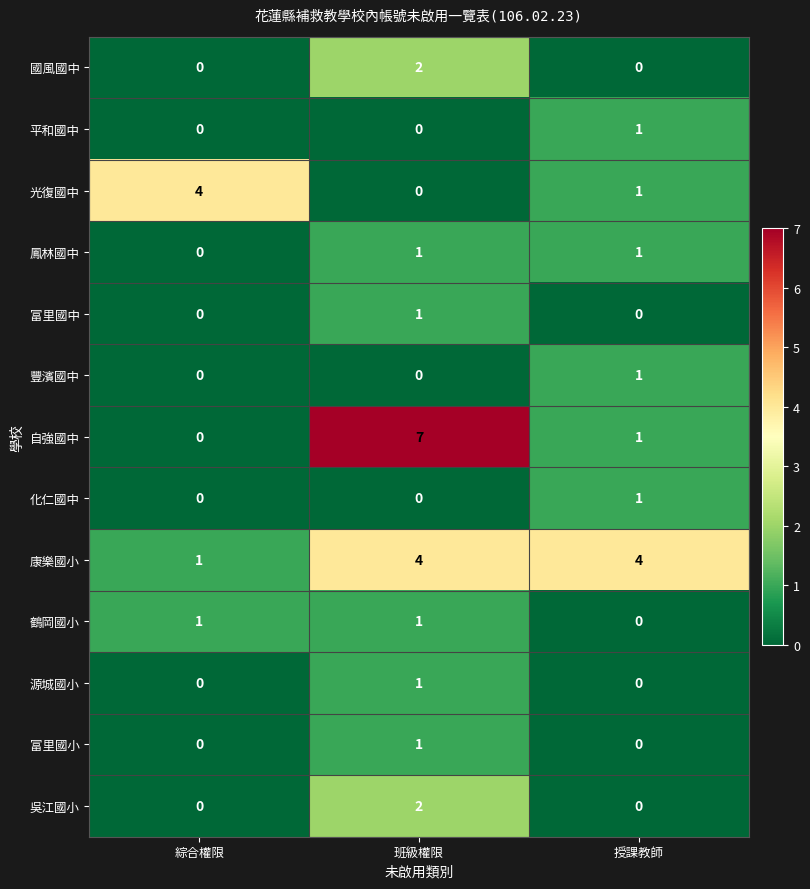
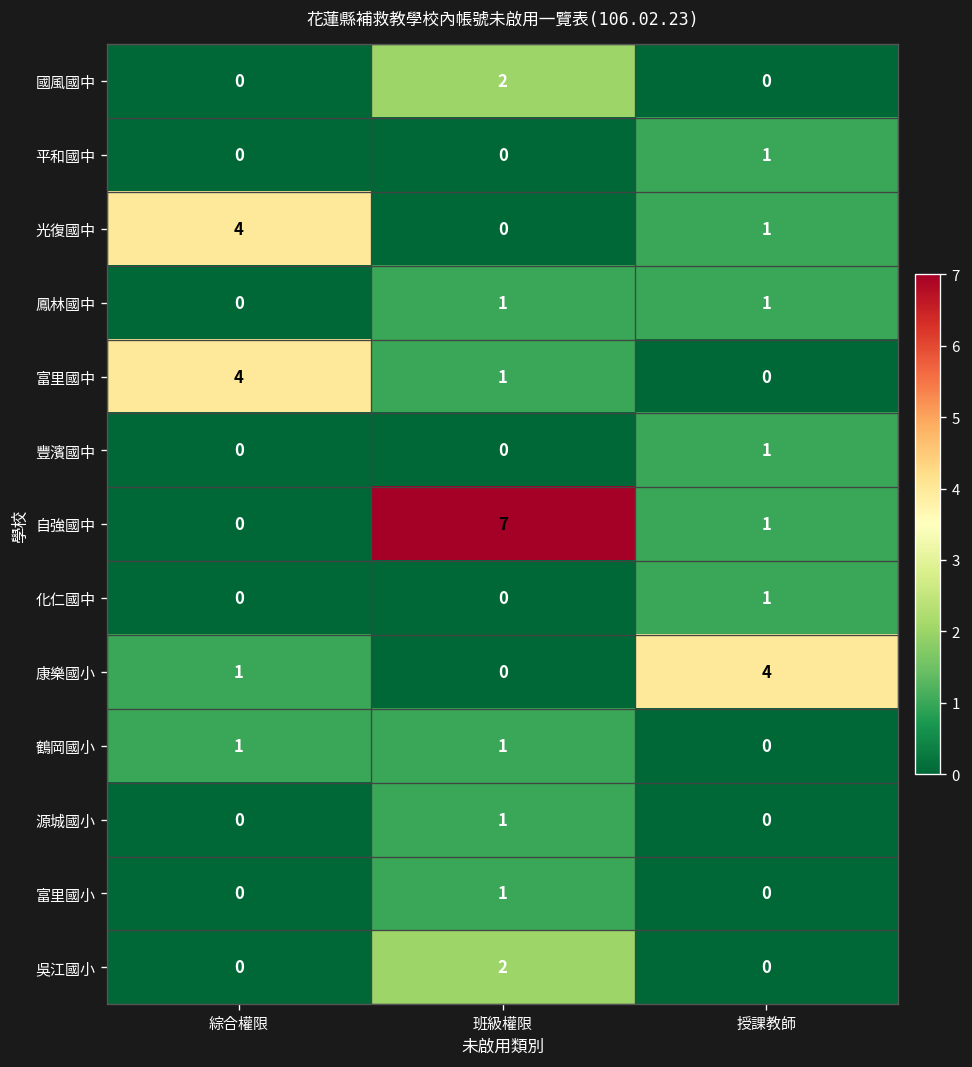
富里國中, 綜合權限: 0 -> 4
康樂國小, 班級權限: 4 -> 0
